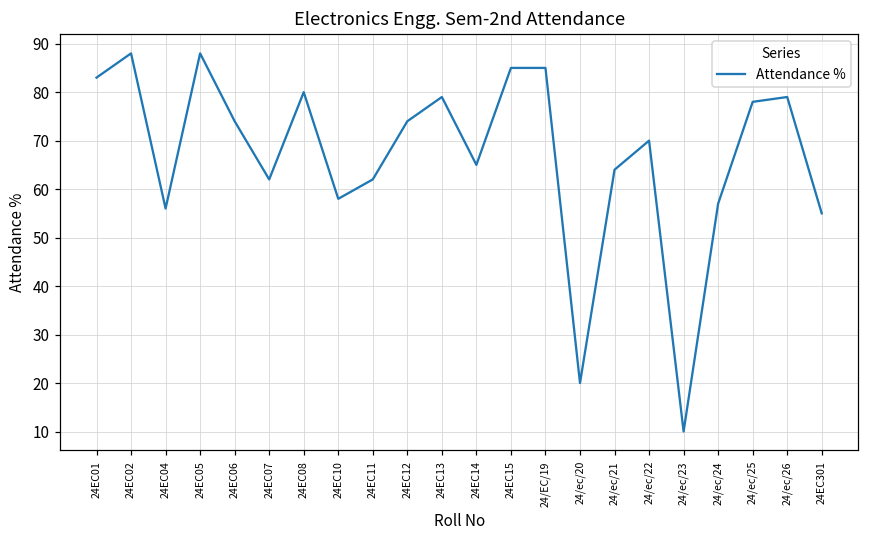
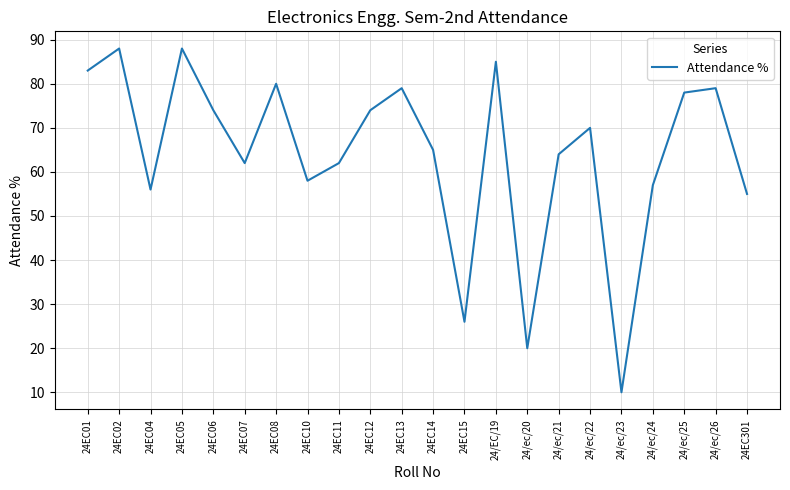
24EC15: 85 -> 26
